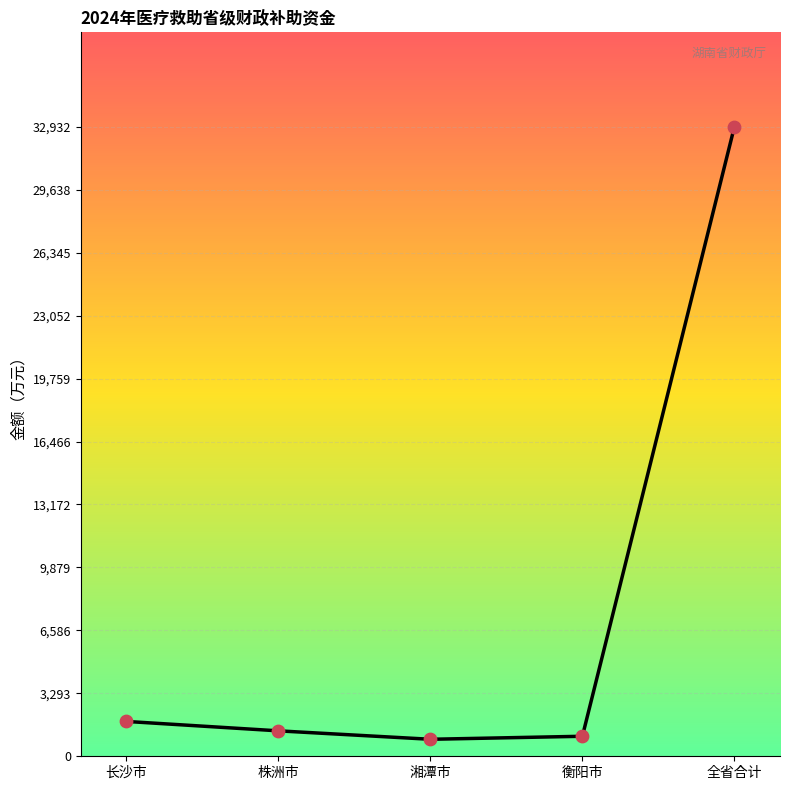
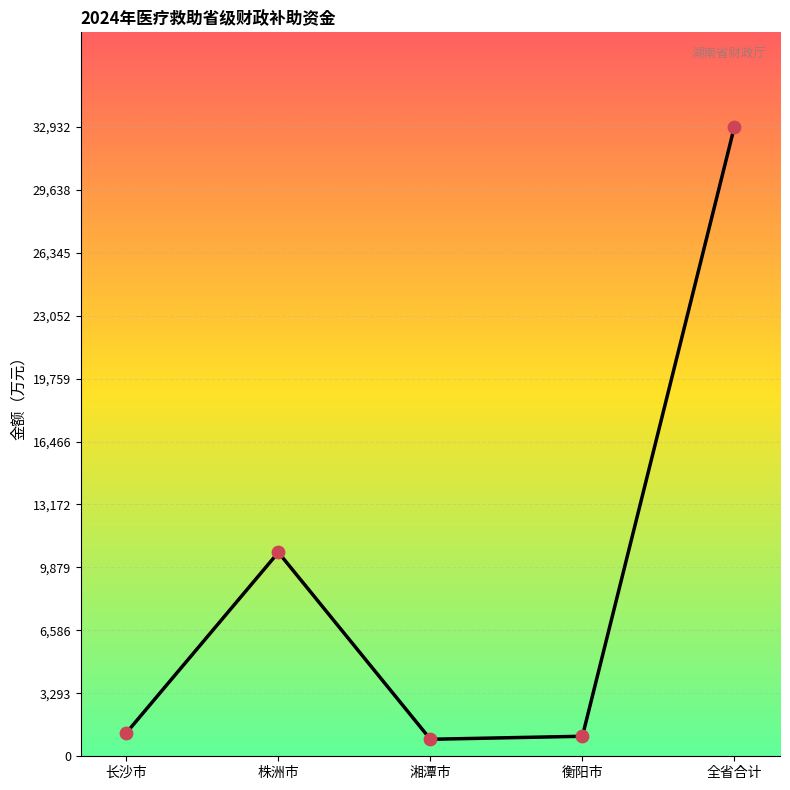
长沙市: 1,800 -> 1,200
株洲市: 1,300 -> 10,700
